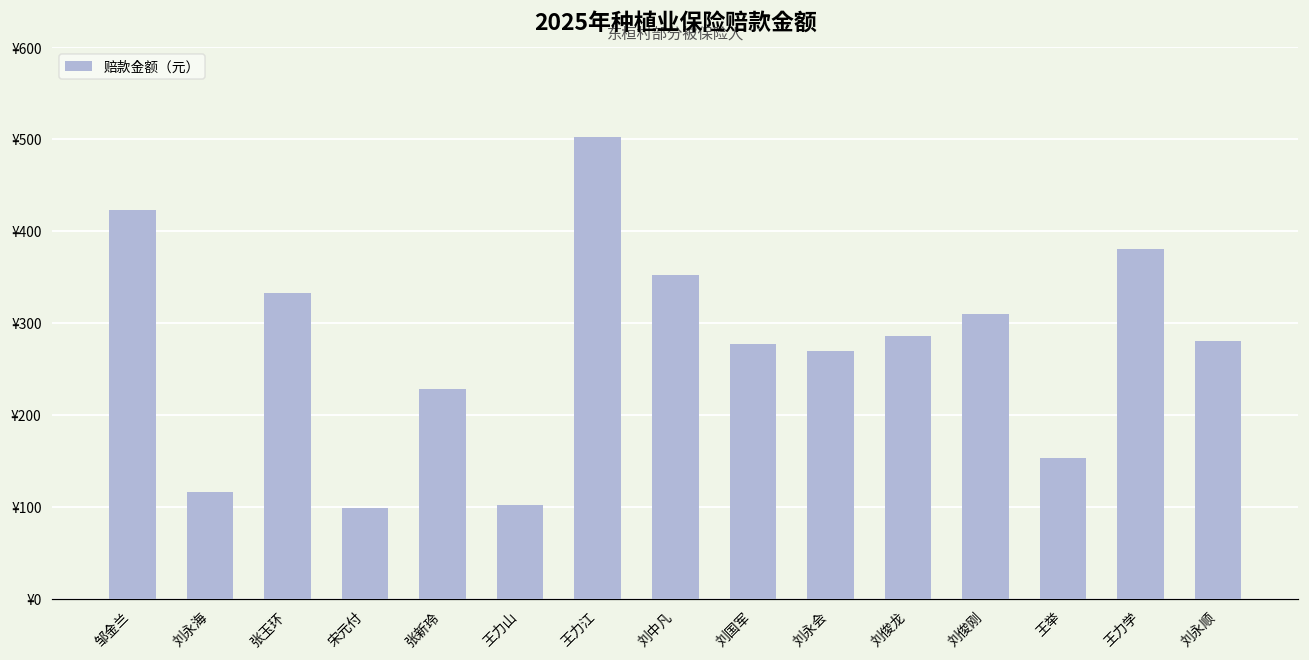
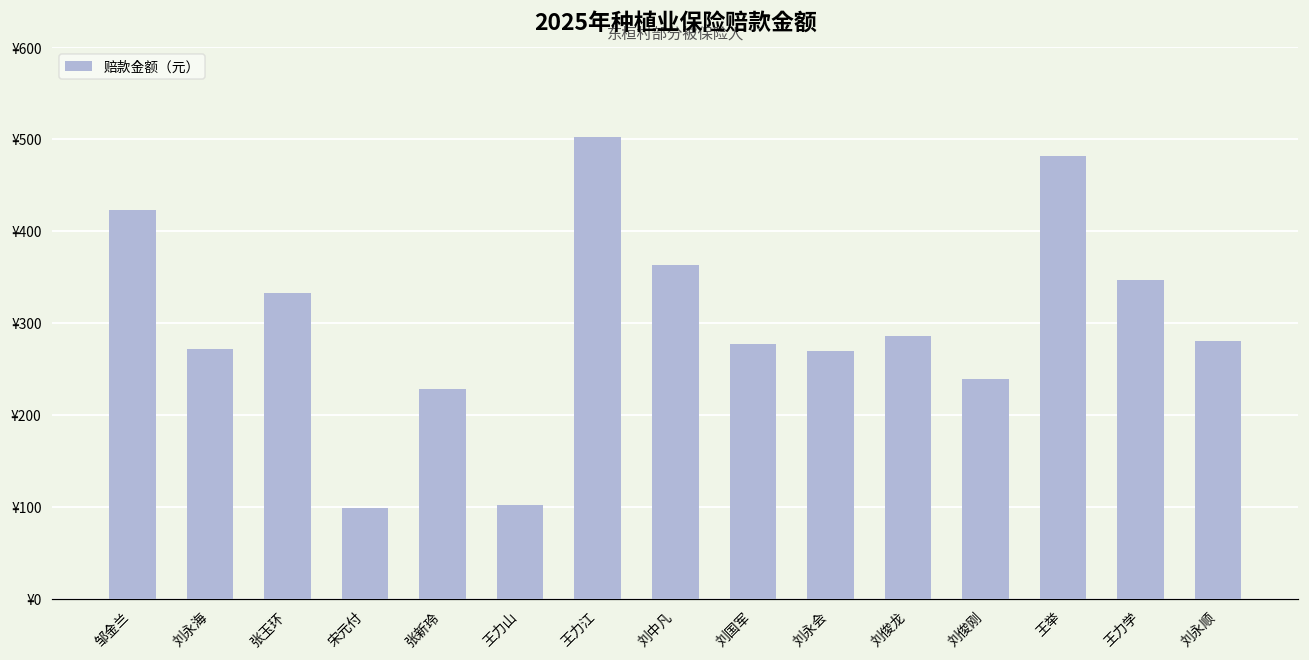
刘永海: ¥120 -> ¥270
刘中凡: ¥350 -> ¥360
刘俊刚: ¥310 -> ¥240
王举: ¥150 -> ¥480
王力学: ¥380 -> ¥350
